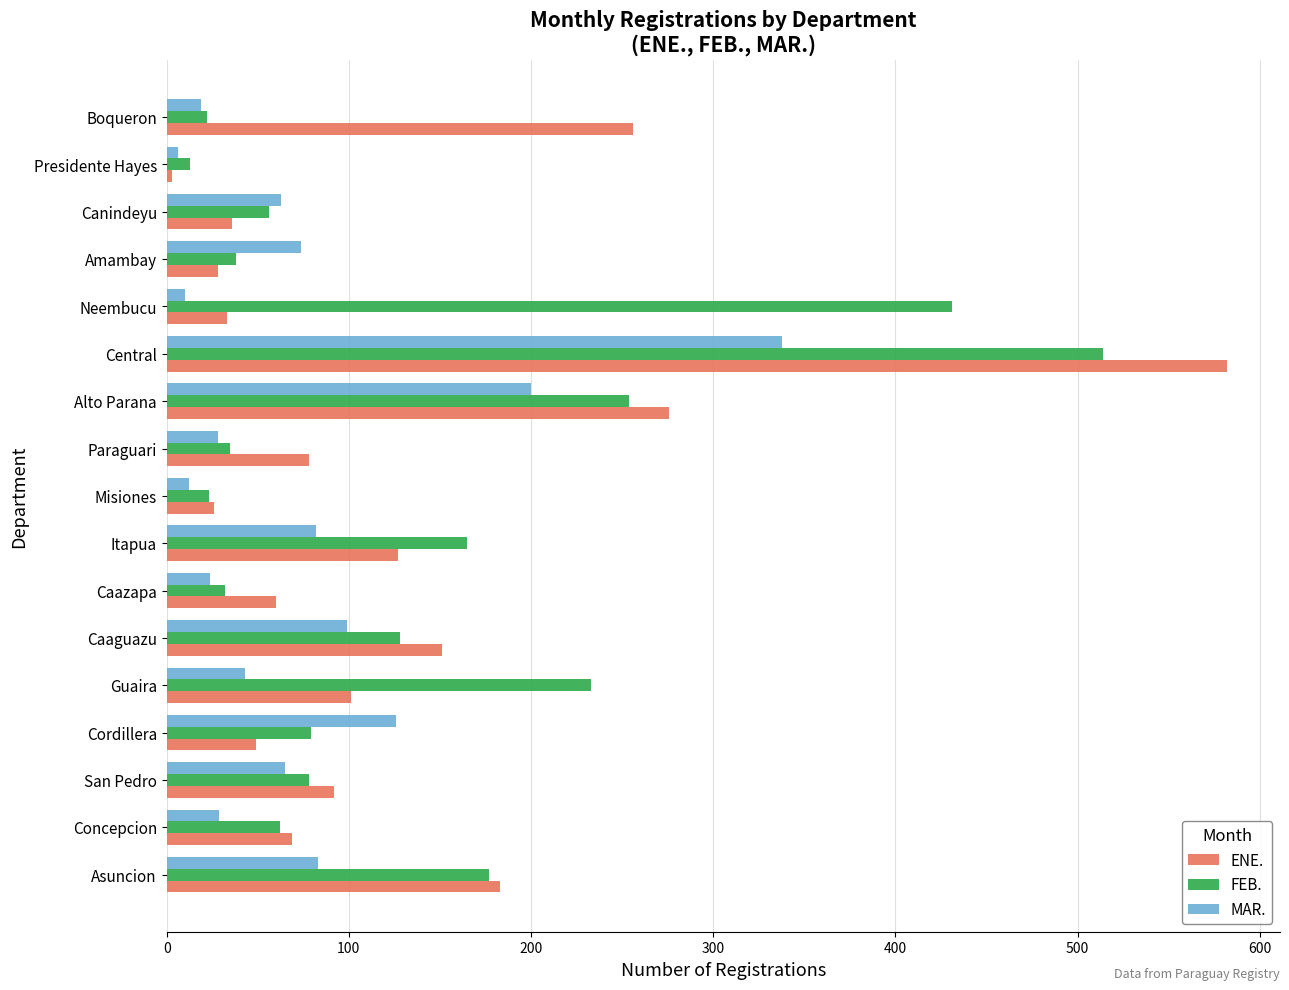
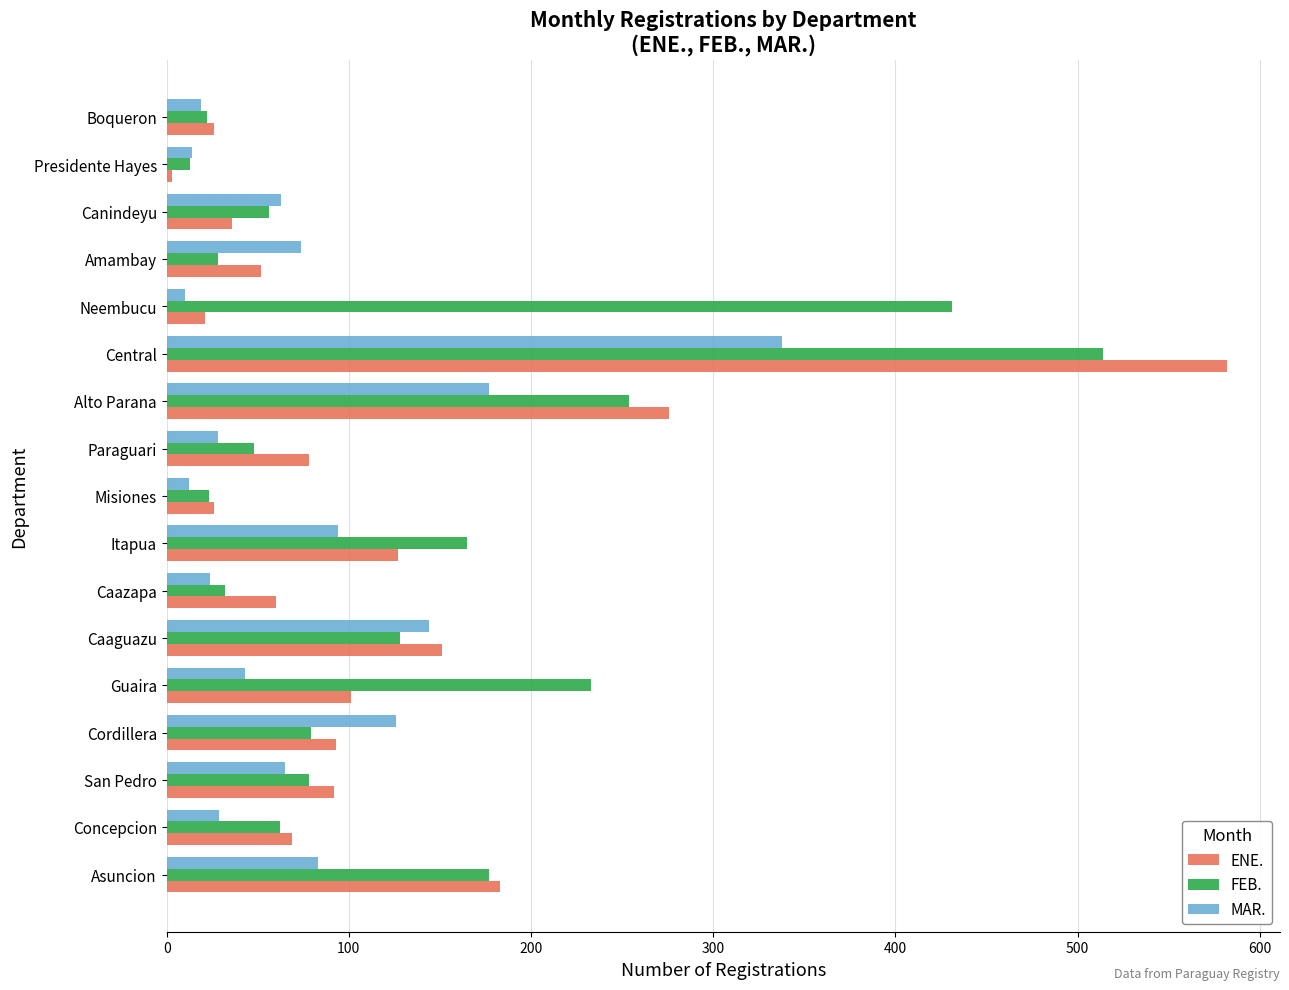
ENE., Boqueron: 256 -> 26
MAR., Presidente Hayes: 6 -> 14
FEB., Amambay: 38 -> 28
ENE., Amambay: 28 -> 52
ENE., Neembucu: 33 -> 21
MAR., Alto Parana: 200 -> 177
FEB., Paraguari: 35 -> 48
MAR., Itapua: 82 -> 94
MAR., Caaguazu: 99 -> 144
ENE., Cordillera: 49 -> 93
